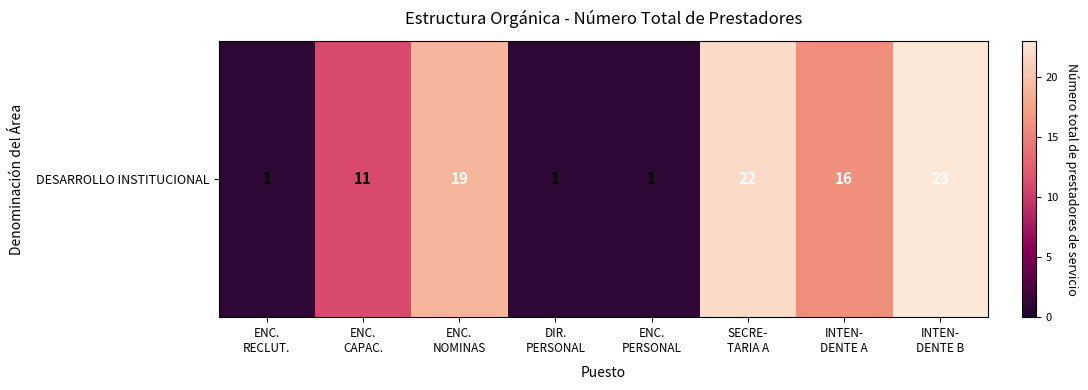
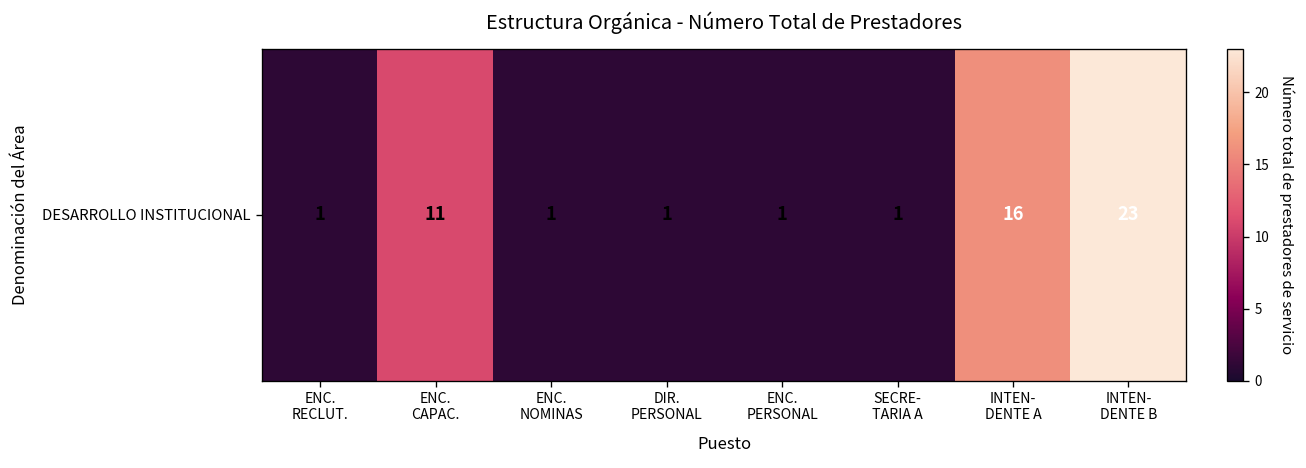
DESARROLLO INSTITUCIONAL, ENC. NOMINAS: 19 -> 1
DESARROLLO INSTITUCIONAL, SECRE- TARIA A: 22 -> 1
